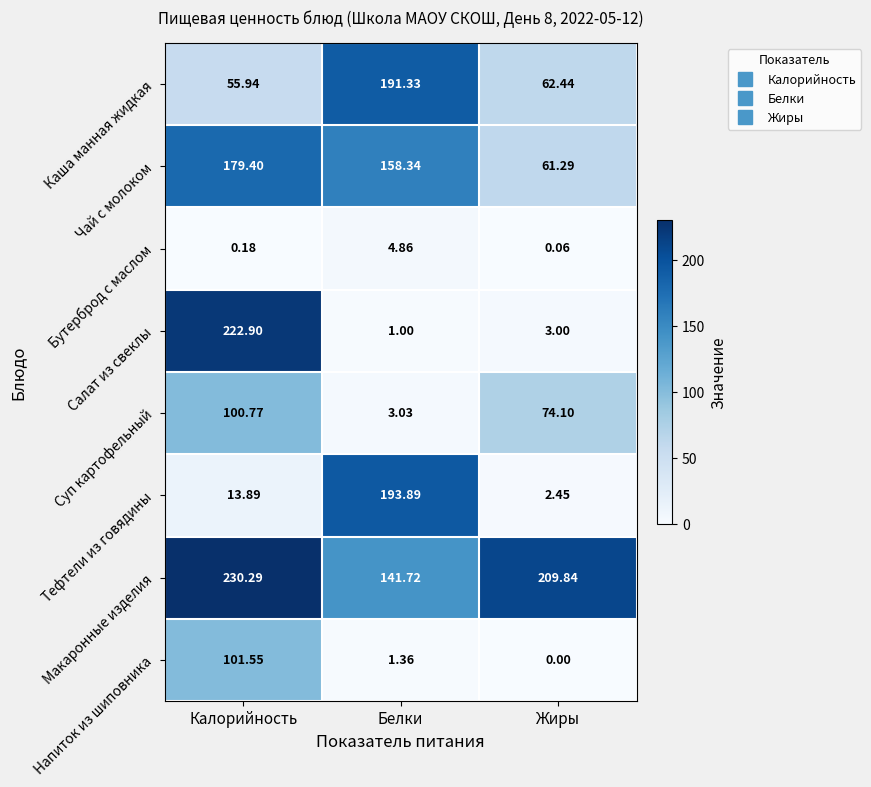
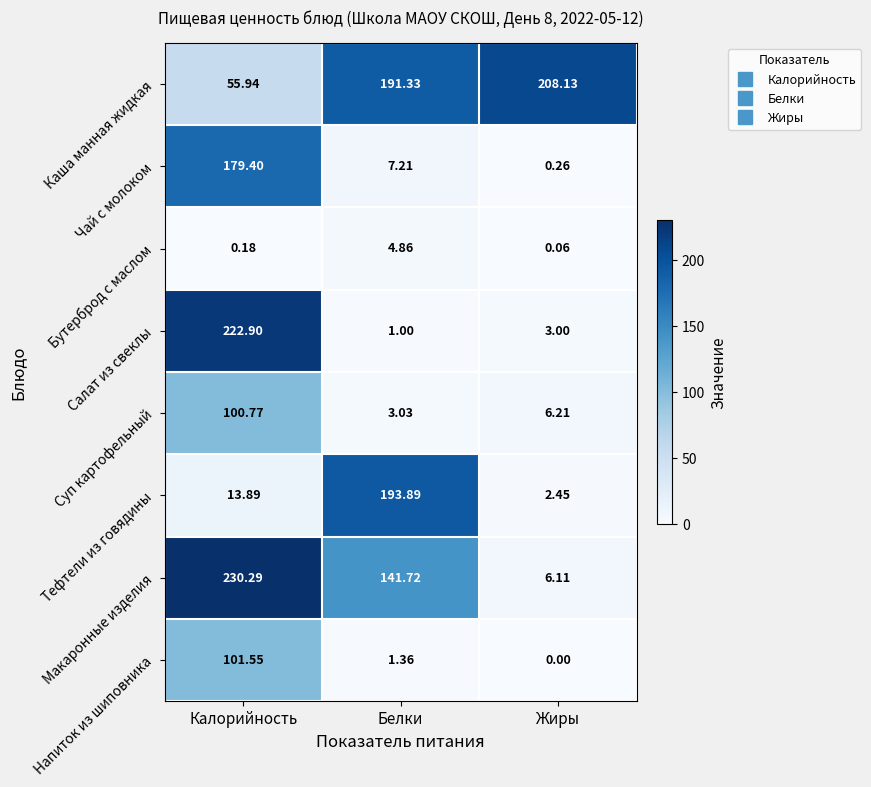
Каша манная жидкая, Жиры: 62.44 -> 208.13
Чай с молоком, Белки: 158.34 -> 7.21
Чай с молоком, Жиры: 61.29 -> 0.26
Суп картофельный, Жиры: 74.10 -> 6.21
Макаронные изделия, Жиры: 209.84 -> 6.11
